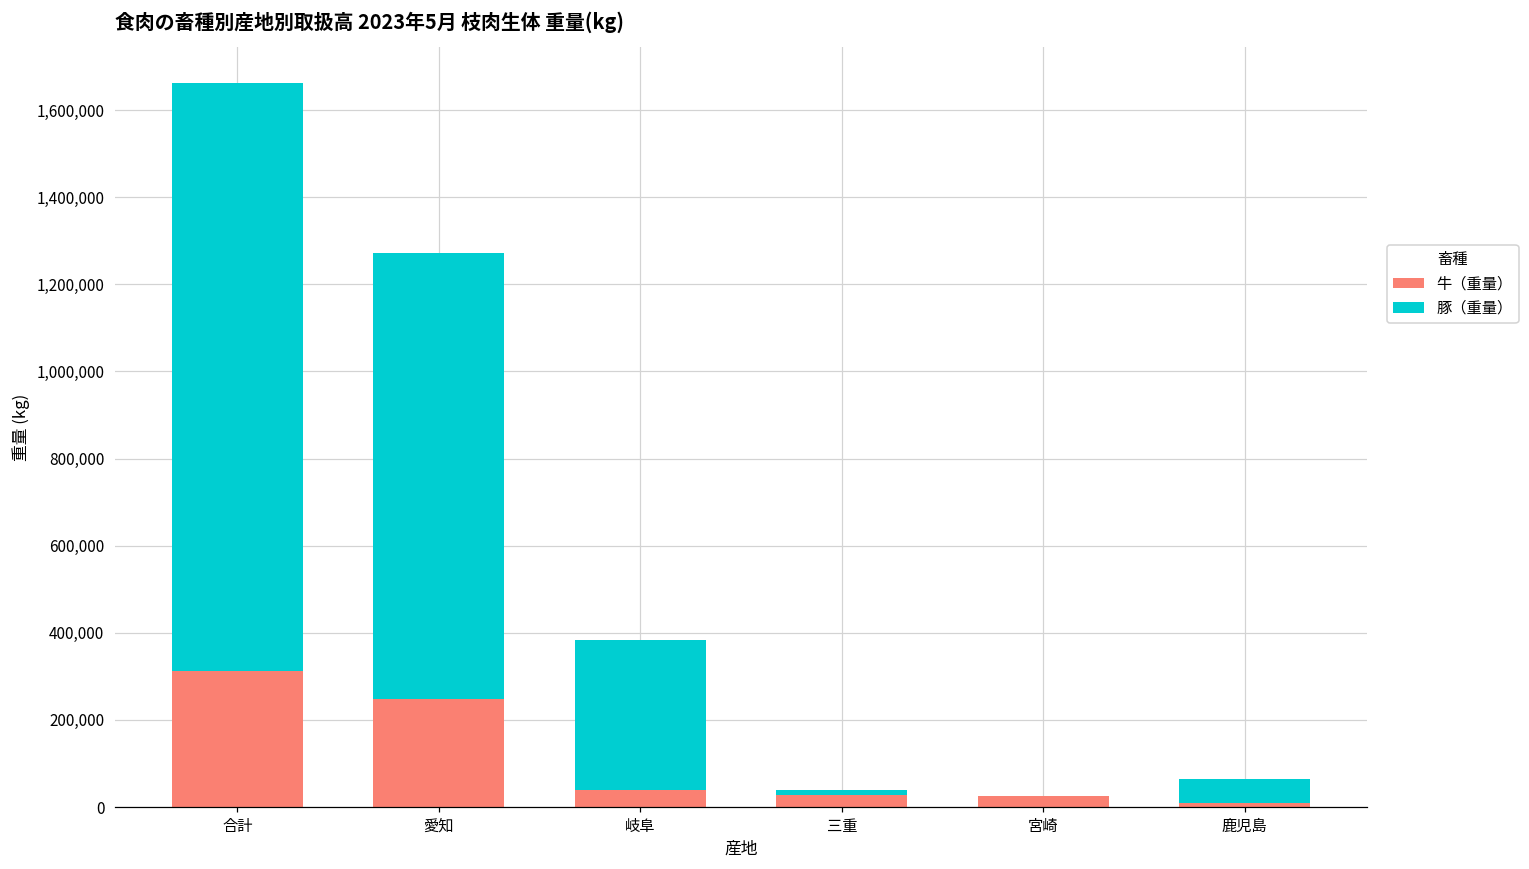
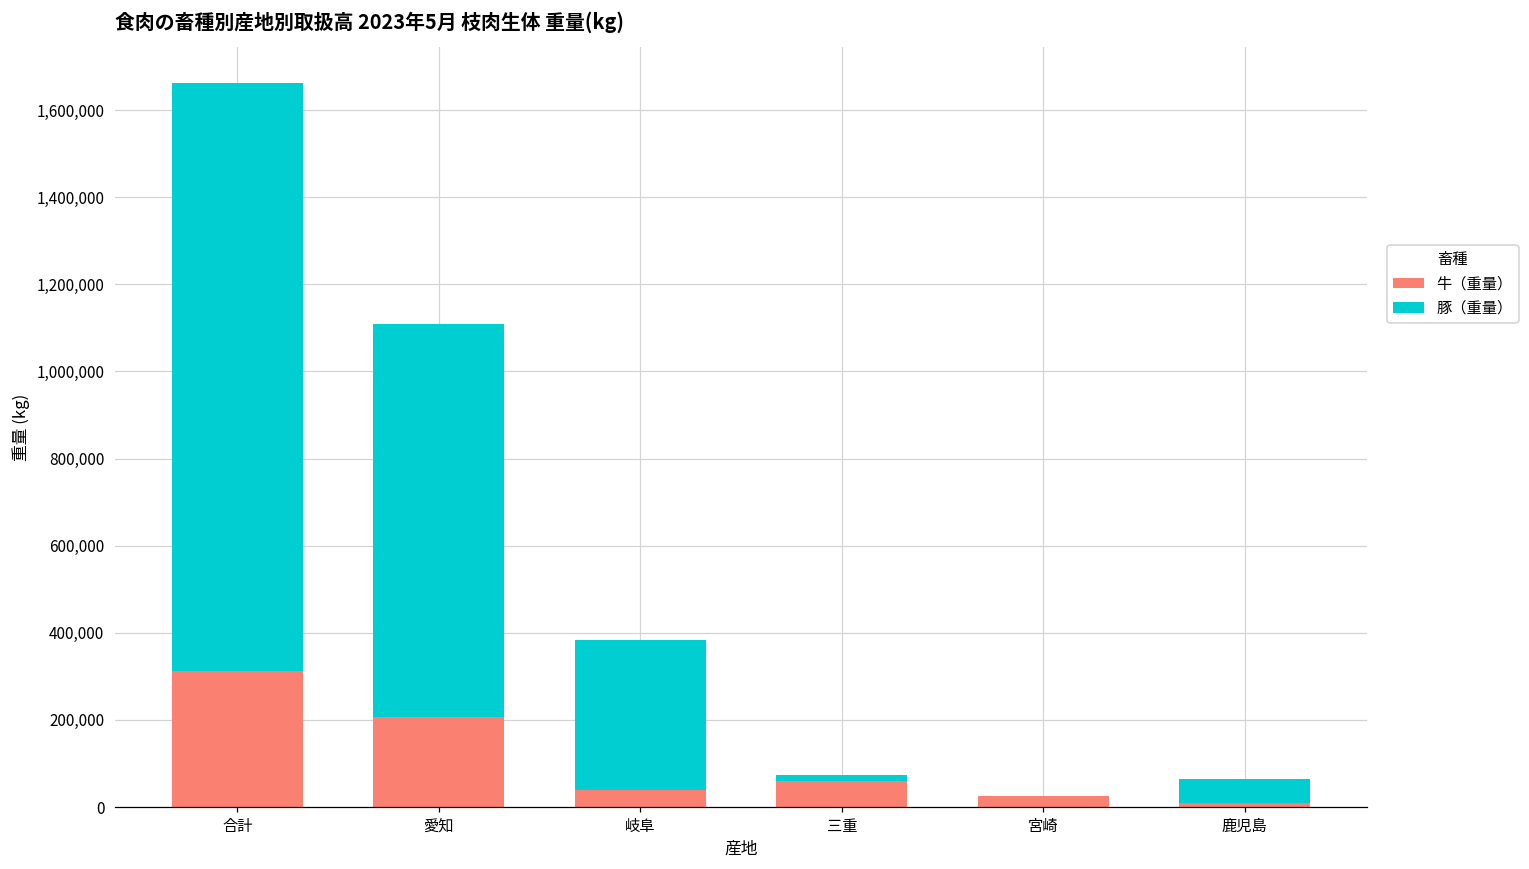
牛（重量）, 愛知: 250,000 -> 210,000
豚（重量）, 愛知: 1,030,000 -> 900,000
牛（重量）, 三重: 30,000 -> 60,000
